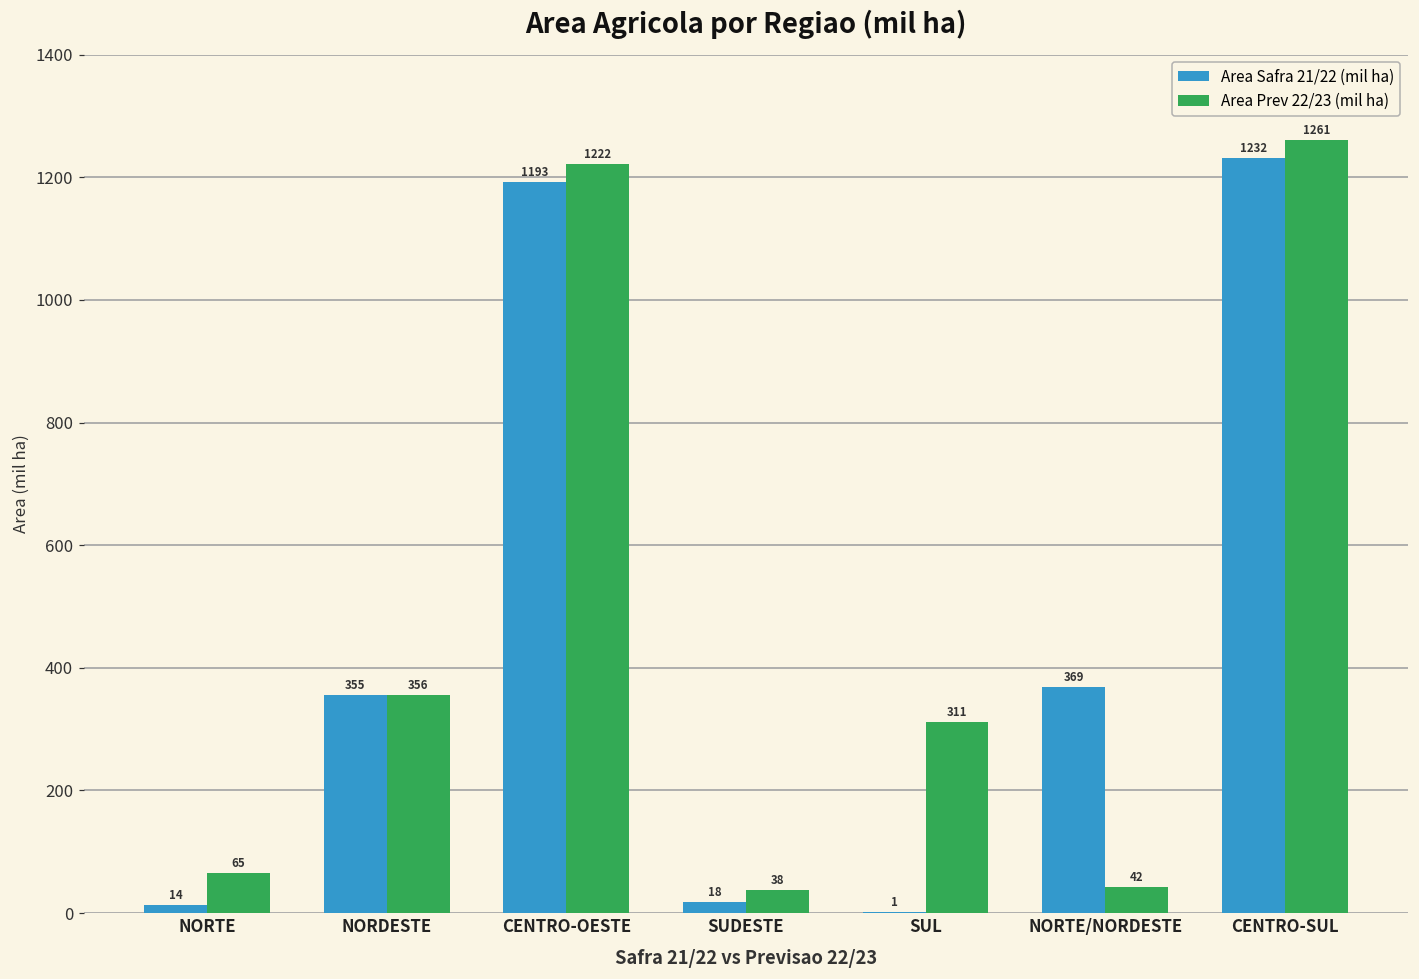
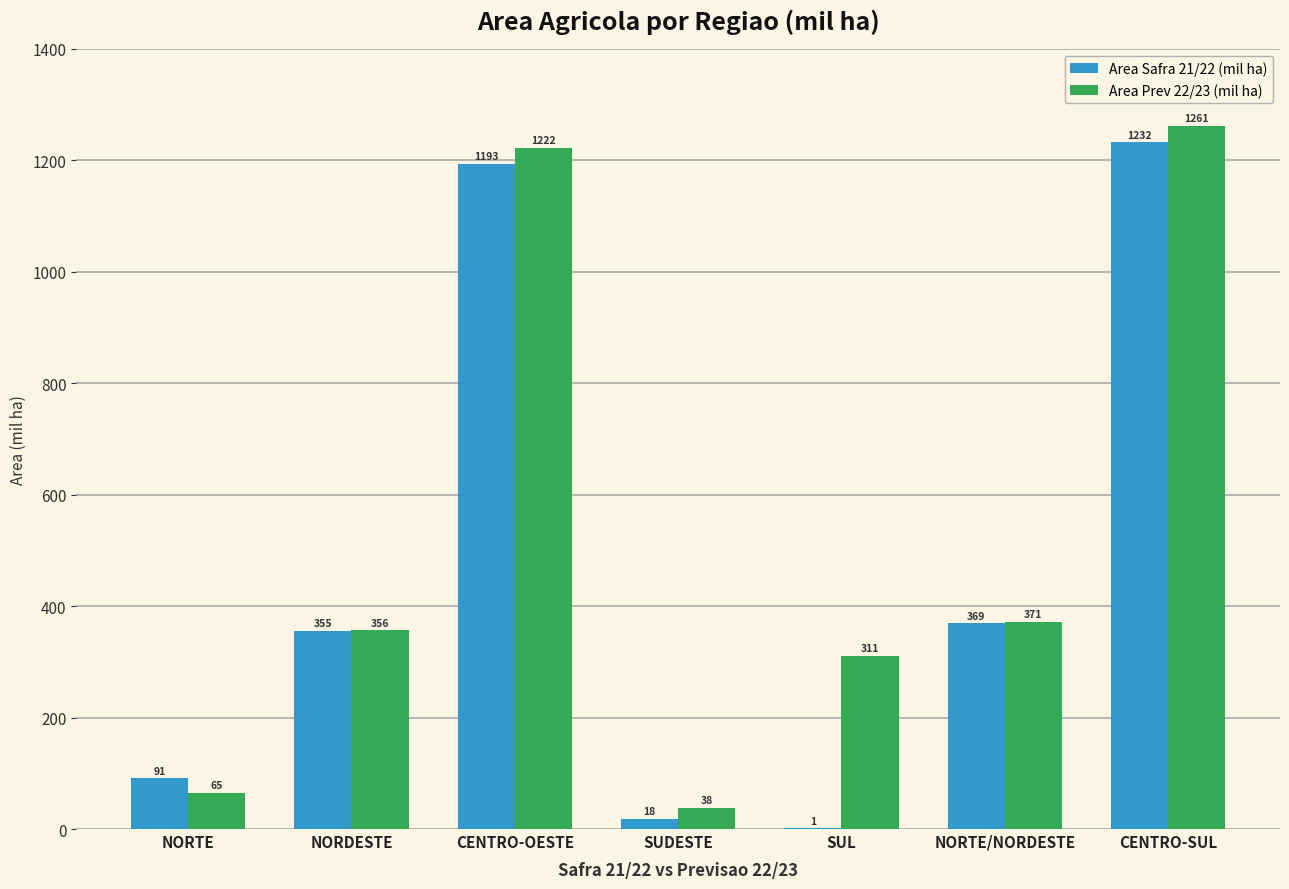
Area Safra 21/22 (mil ha), NORTE: 14 -> 91
Area Prev 22/23 (mil ha), NORTE/NORDESTE: 42 -> 371
